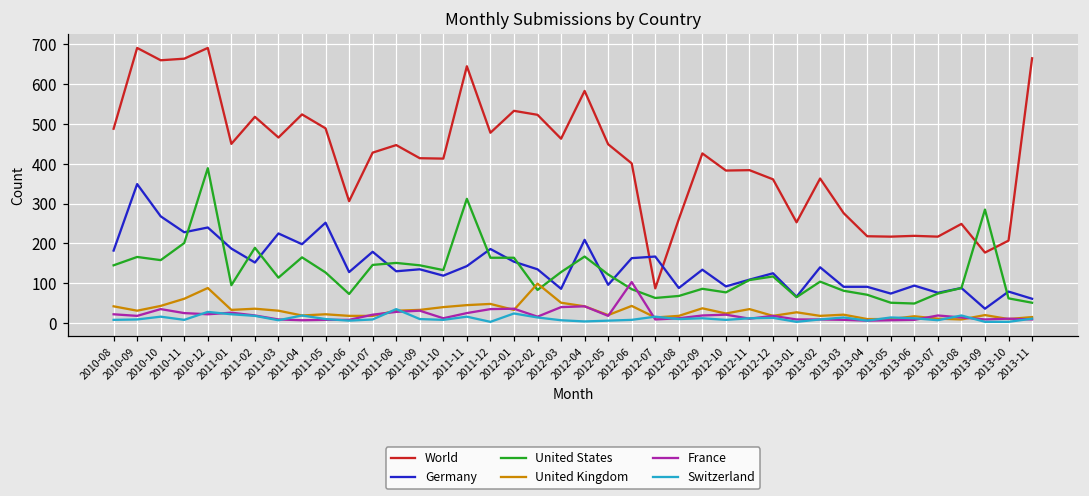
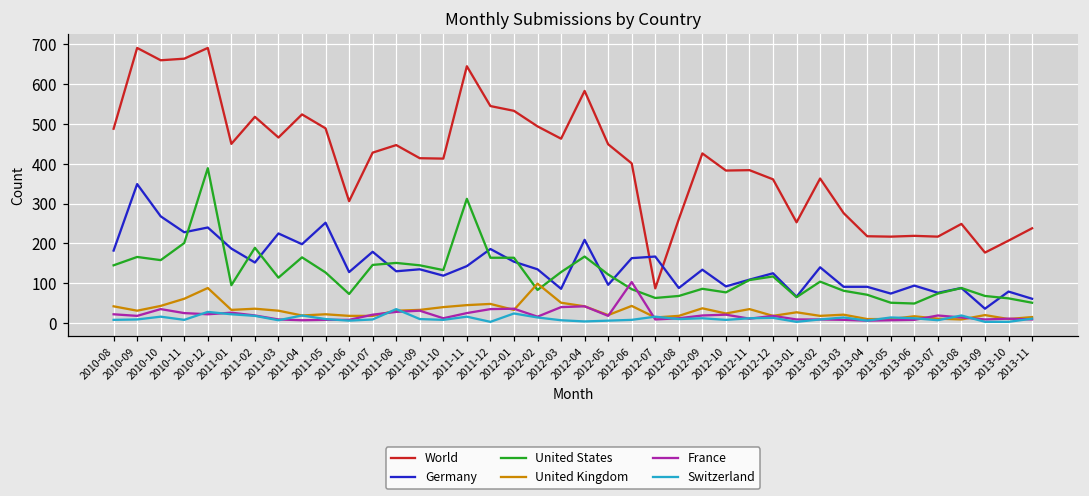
World, 2011-12: 480 -> 550
World, 2012-02: 520 -> 490
United States, 2013-09: 290 -> 70
World, 2013-11: 670 -> 240
